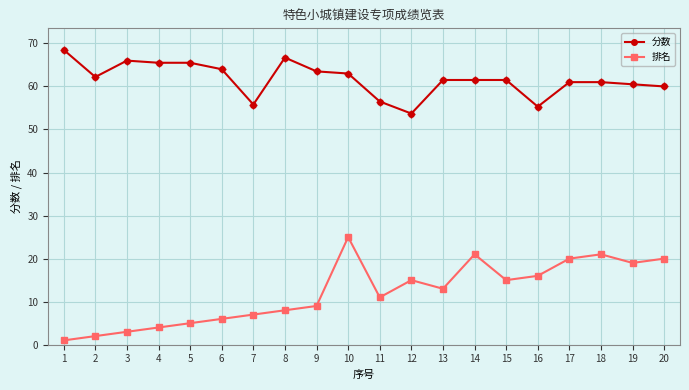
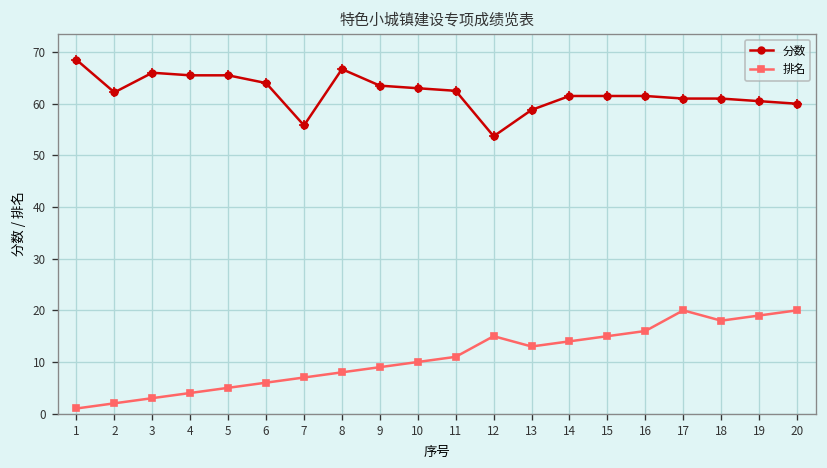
排名, 10: 25 -> 10
分数, 11: 57 -> 63
分数, 13: 62 -> 59
排名, 14: 21 -> 14
分数, 16: 55 -> 62
排名, 18: 21 -> 18
